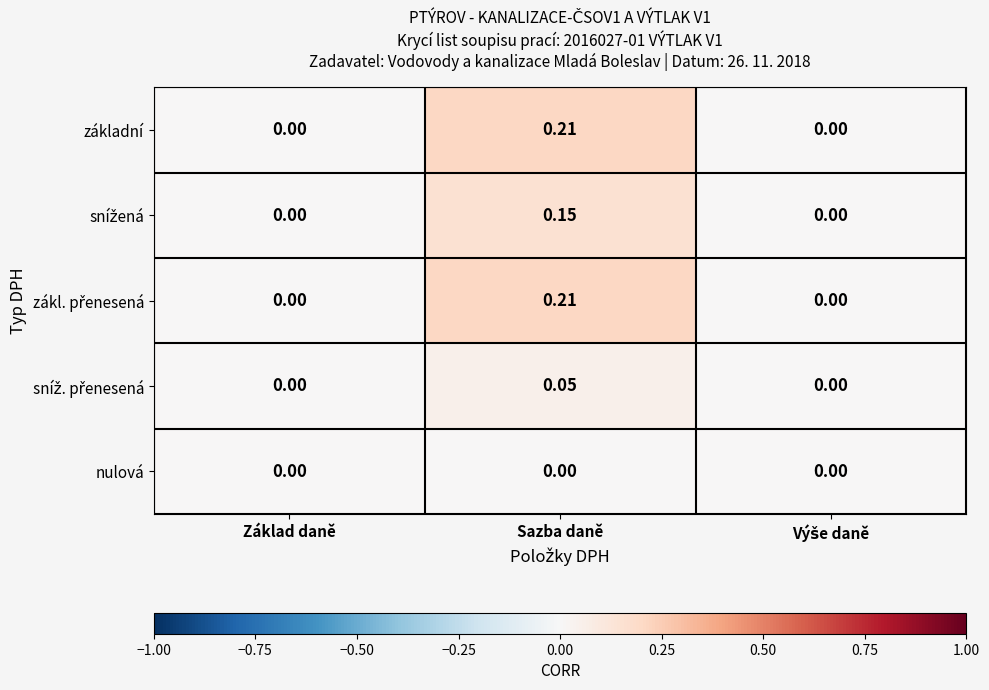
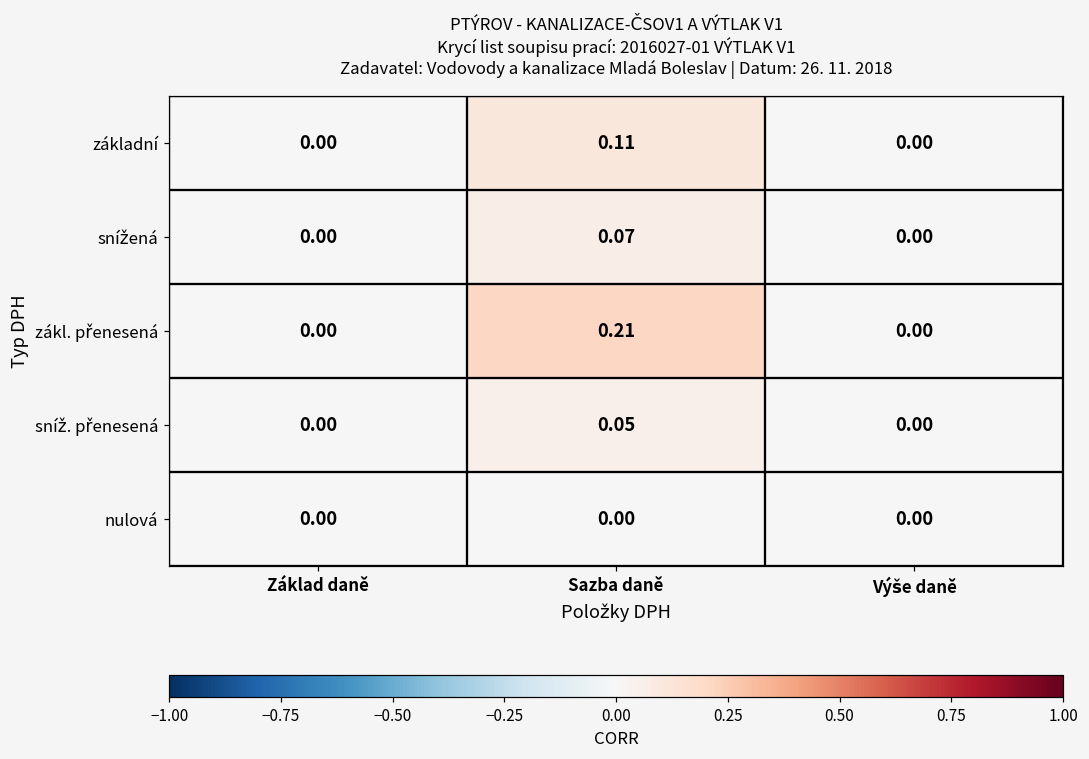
základní, Sazba daně: 0.21 -> 0.11
snížená, Sazba daně: 0.15 -> 0.07
